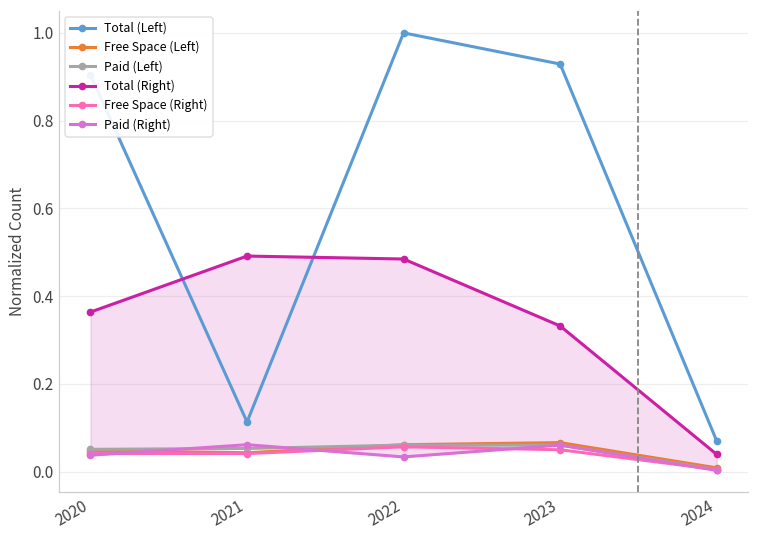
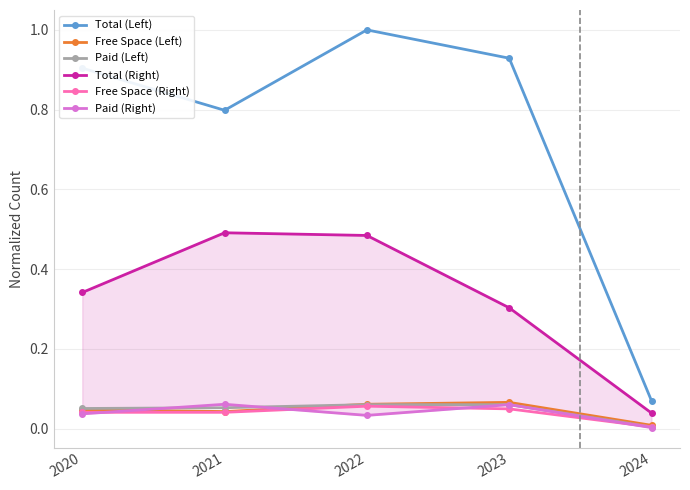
Total (Right), 2020: 0.36 -> 0.34
Total (Left), 2021: 0.11 -> 0.80
Total (Right), 2023: 0.33 -> 0.30
